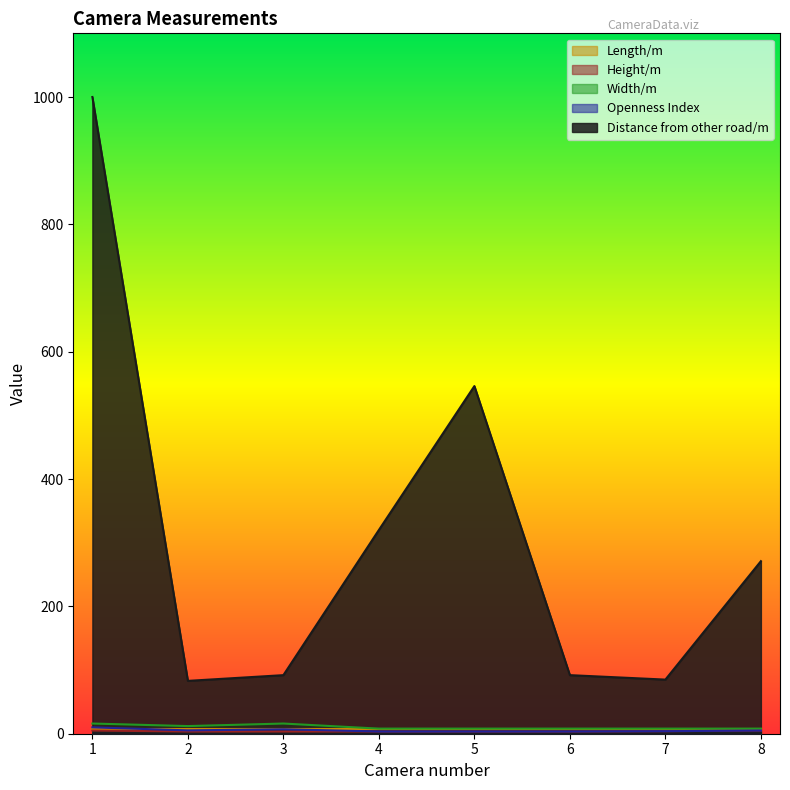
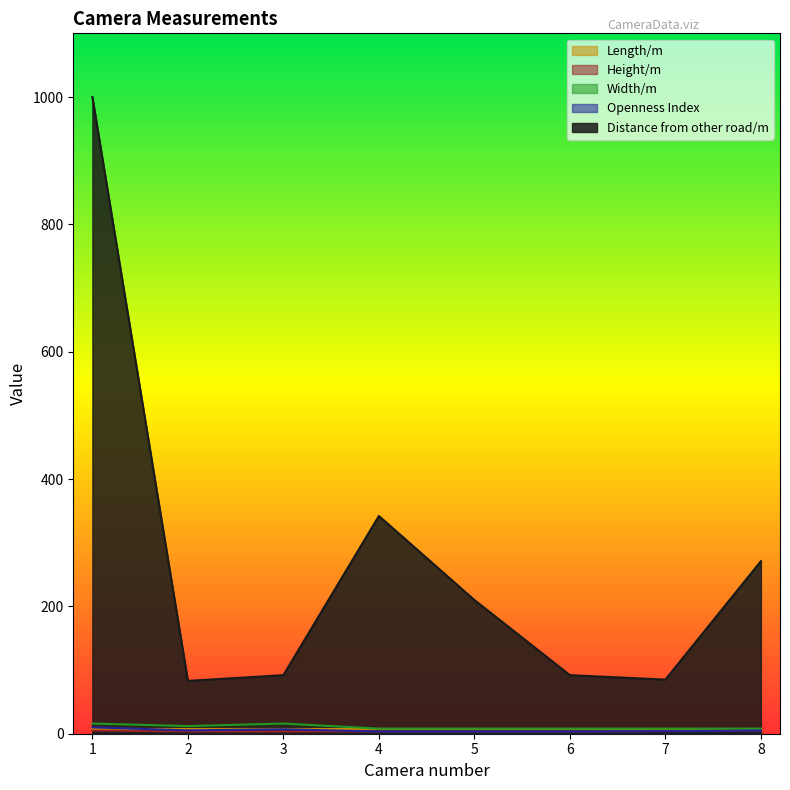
Distance from other road/m, 4: 320 -> 340
Distance from other road/m, 5: 550 -> 210
